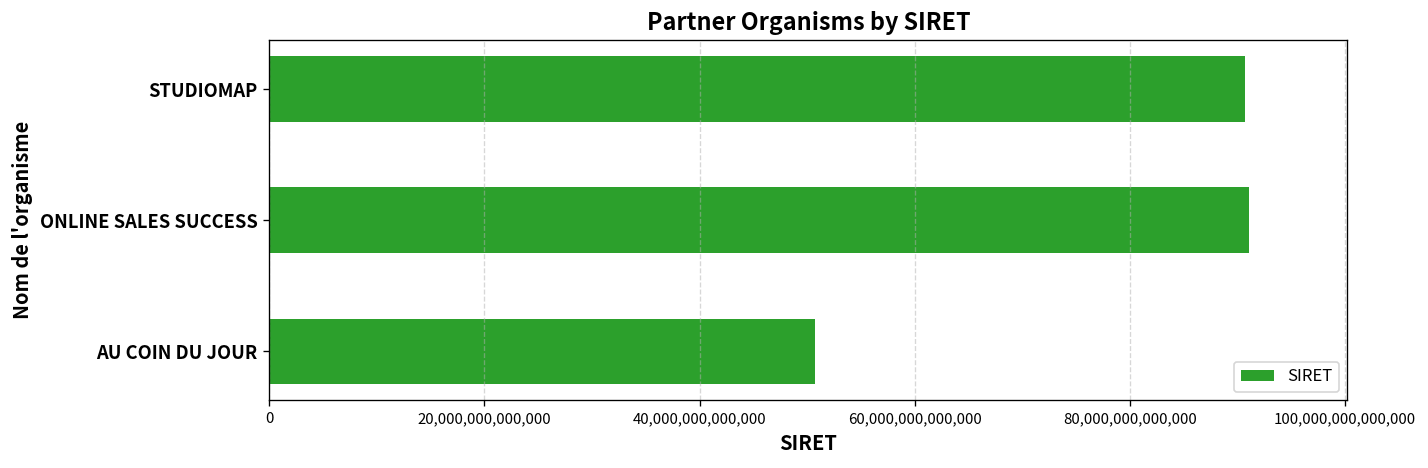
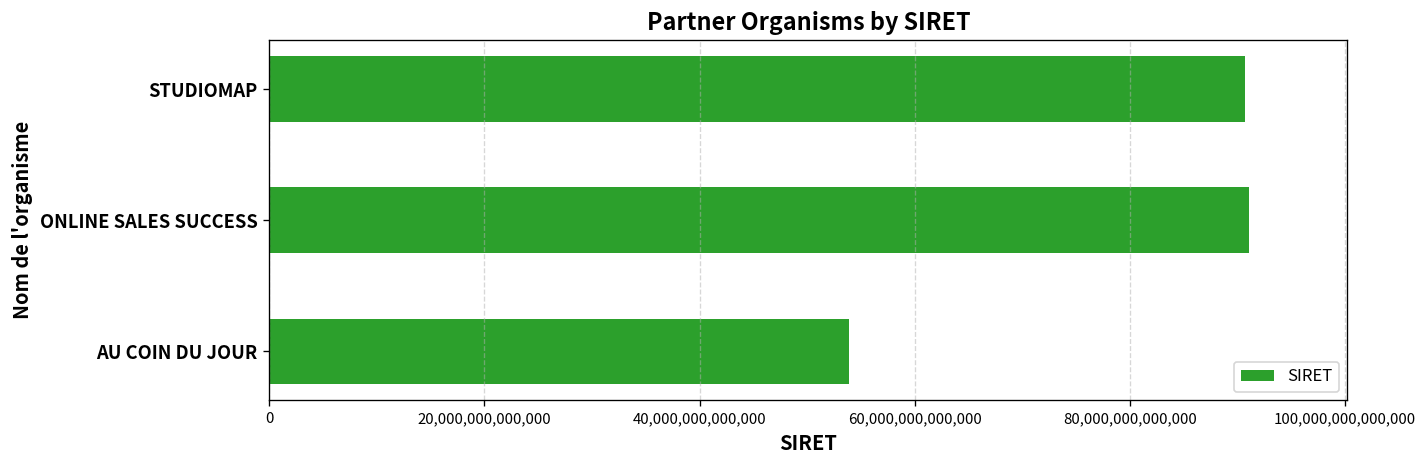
AU COIN DU JOUR: 51,000,000,000,000 -> 54,000,000,000,000
